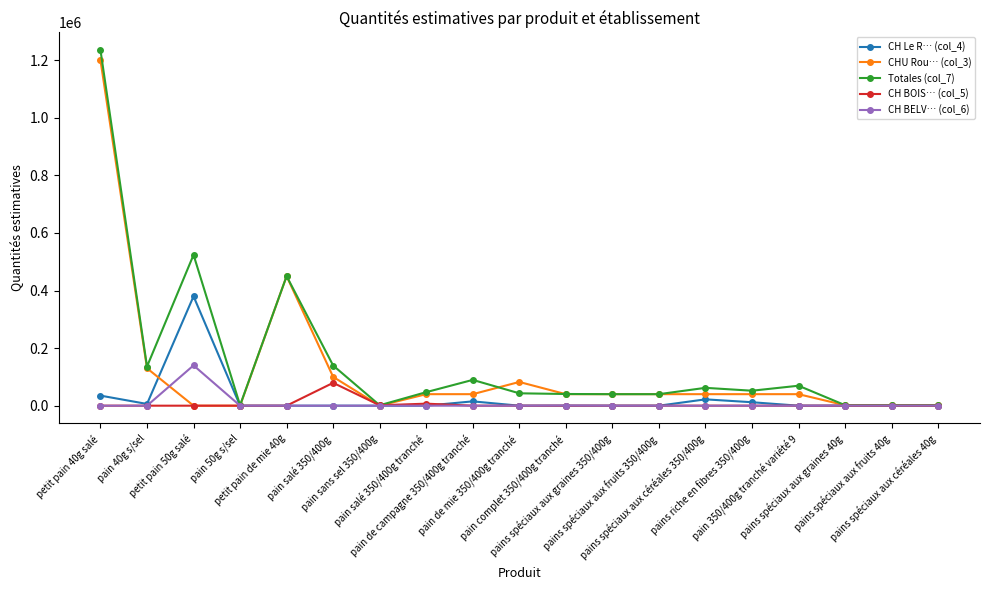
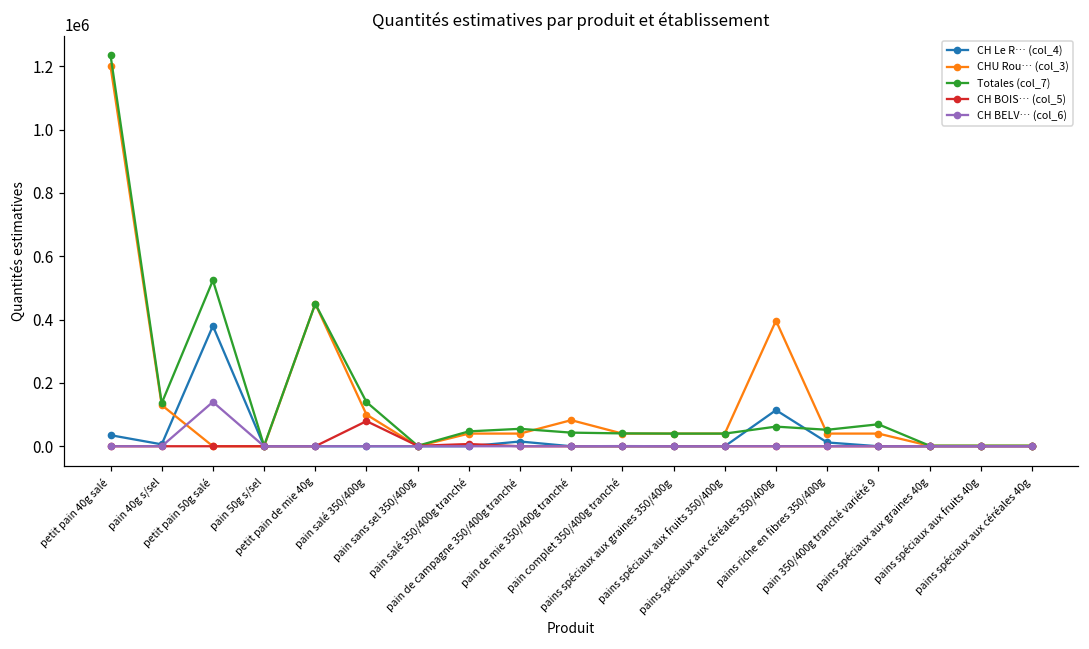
Totales (col_7), pain de campagne 350/400g tranché: 90000 -> 60000
CH Le R… (col_4), pains spéciaux aux céréales 350/400g: 20000 -> 110000
CHU Rou… (col_3), pains spéciaux aux céréales 350/400g: 40000 -> 400000
